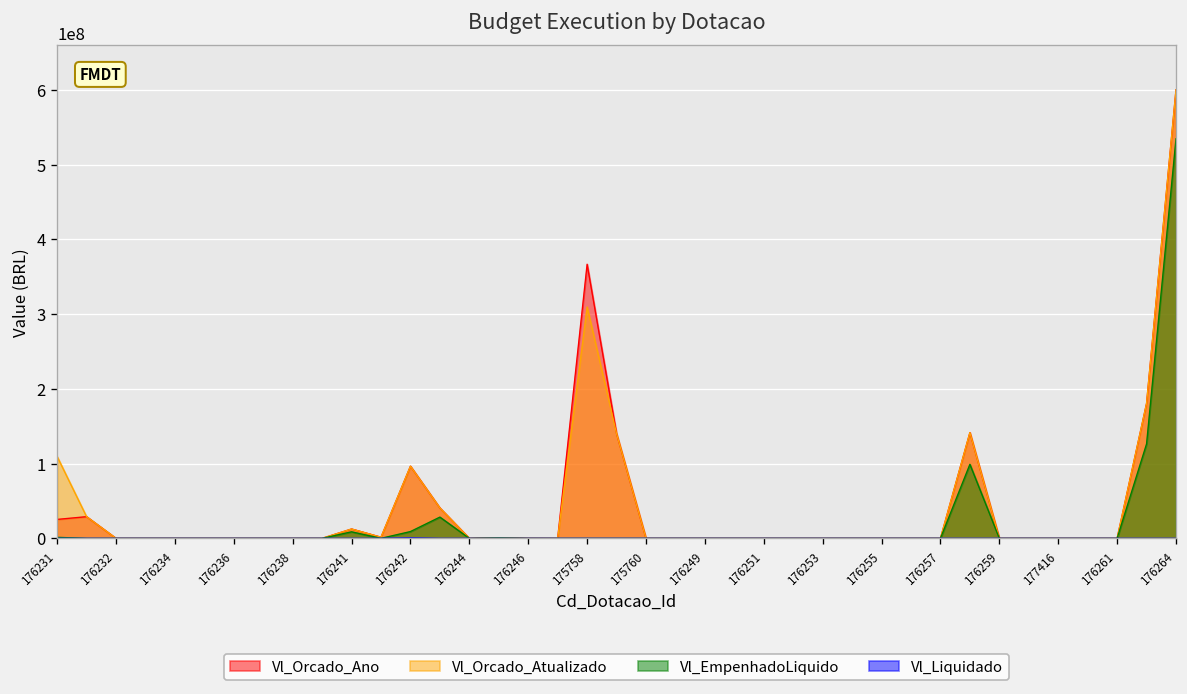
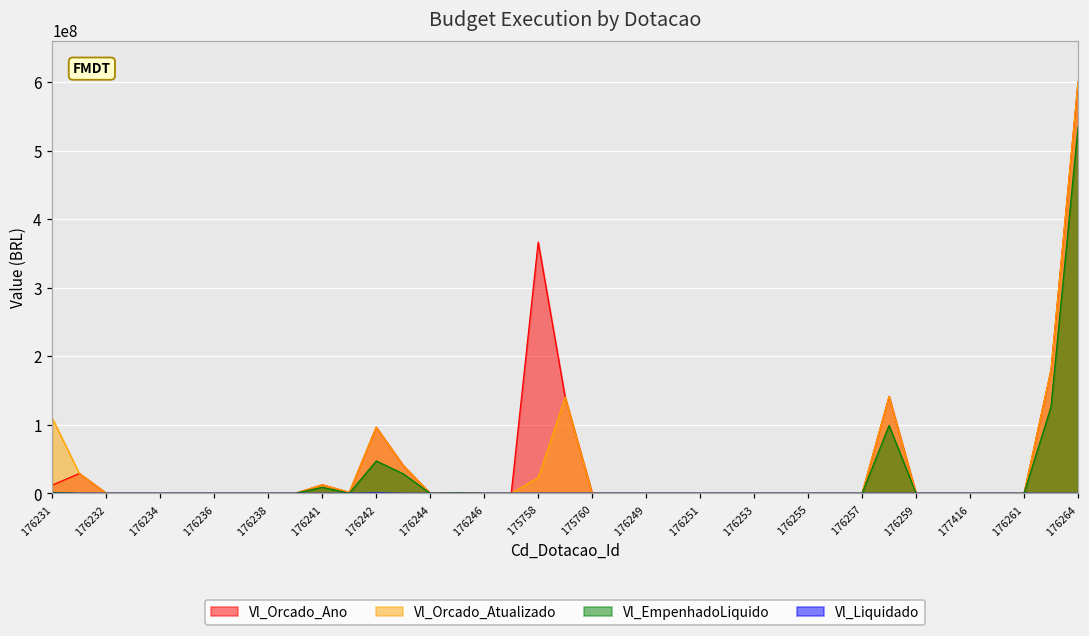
Vl_Orcado_Ano, 176231: 30000000 -> 10000000
Vl_EmpenhadoLiquido, 176242: 10000000 -> 50000000
Vl_Orcado_Atualizado, 175758: 310000000 -> 20000000
